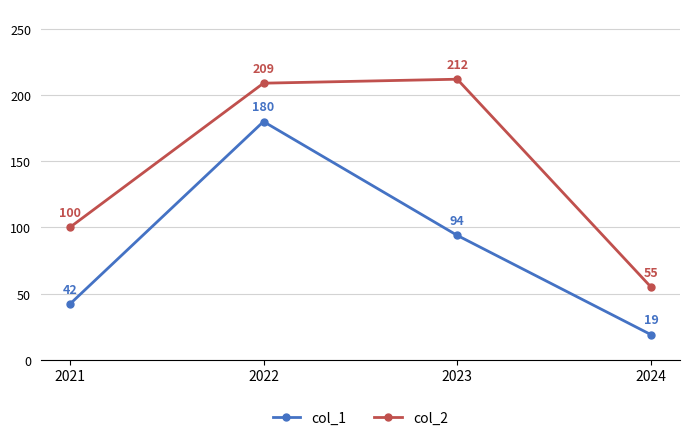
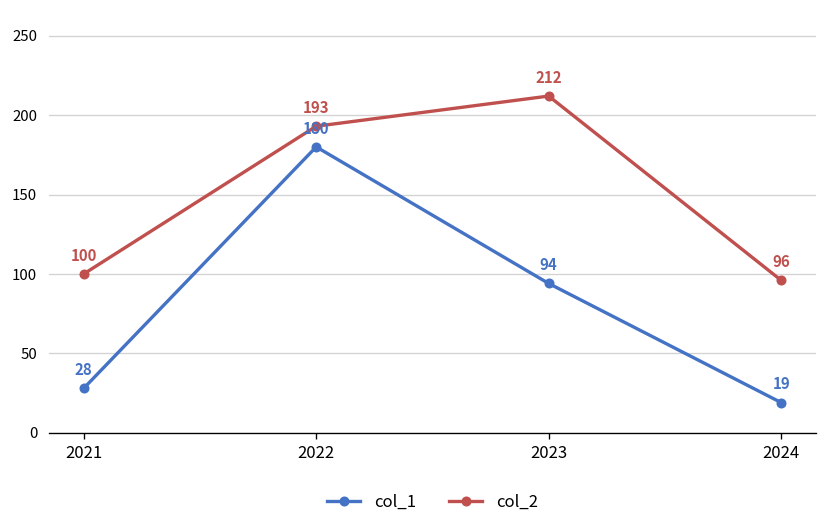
col_1, 2021: 42 -> 28
col_2, 2022: 209 -> 193
col_2, 2024: 55 -> 96
